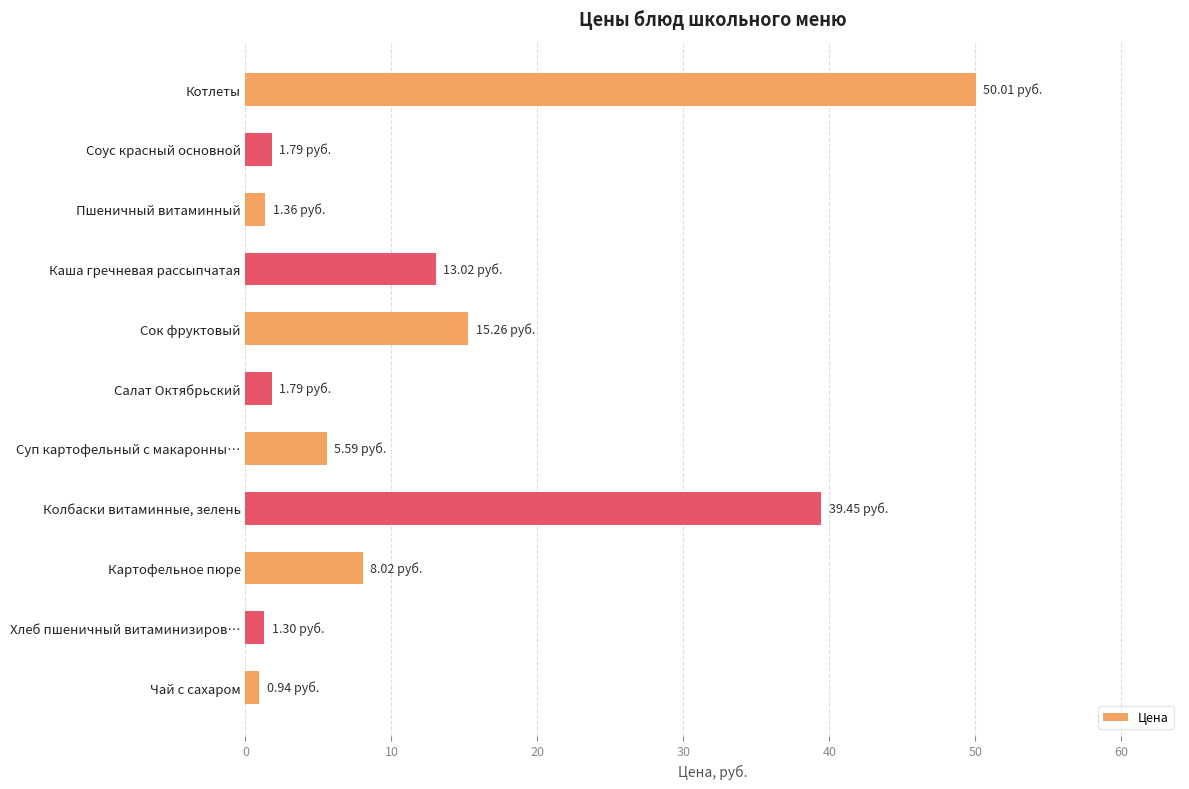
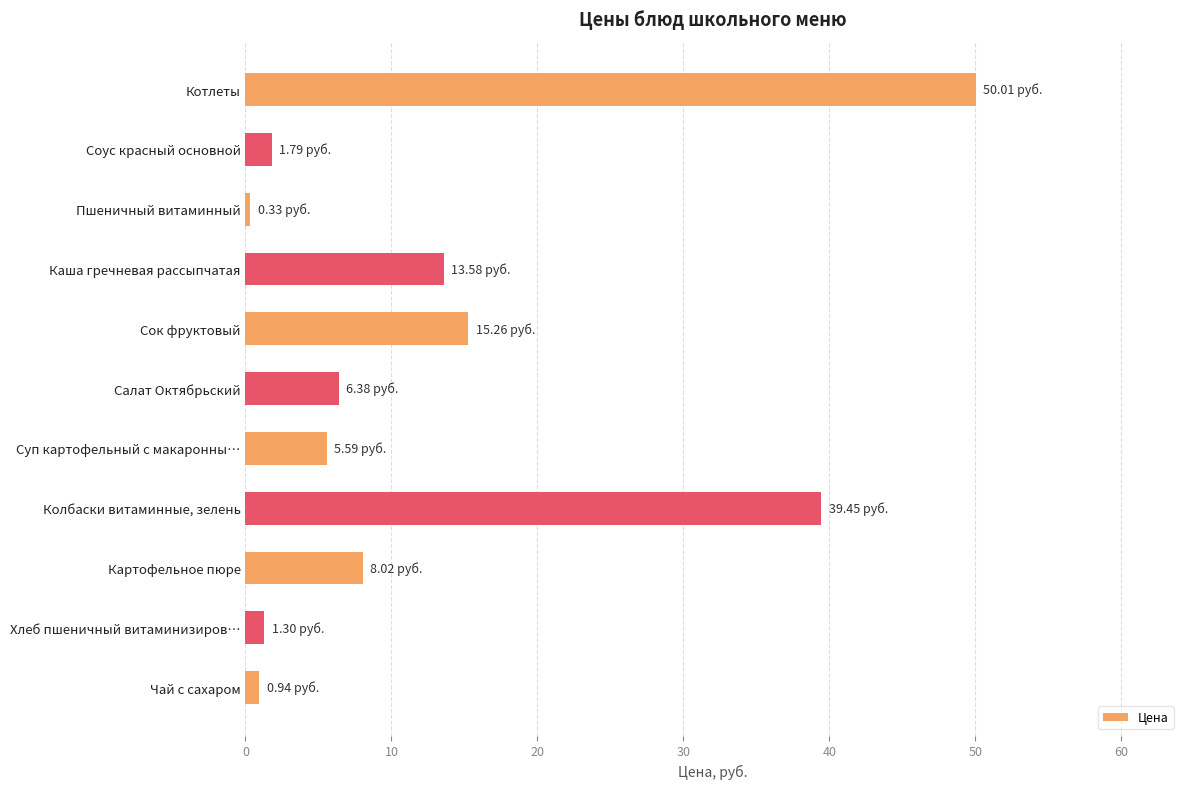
Пшеничный витаминный: 1.36 -> 0.33
Каша гречневая рассыпчатая: 13.02 -> 13.58
Салат Октябрьский: 1.79 -> 6.38
